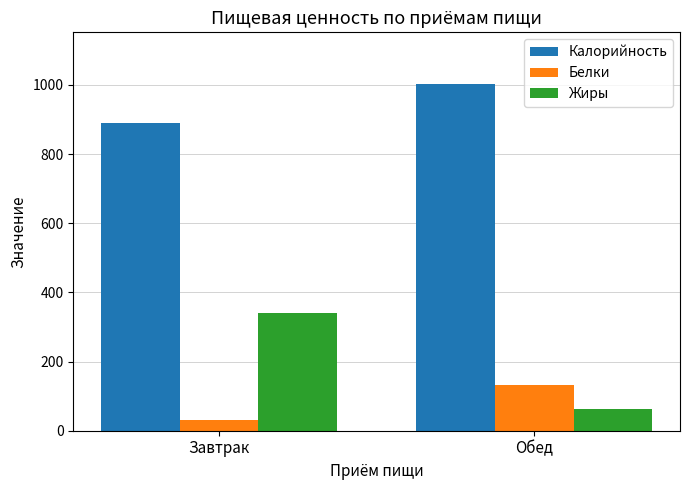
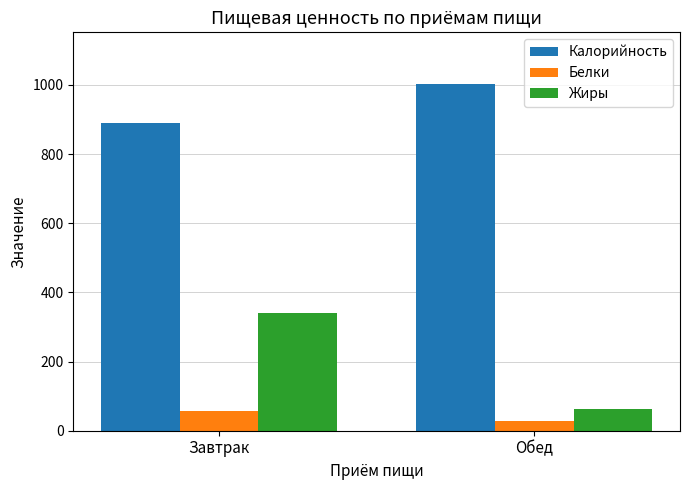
Белки, Завтрак: 30 -> 60
Белки, Обед: 130 -> 30
